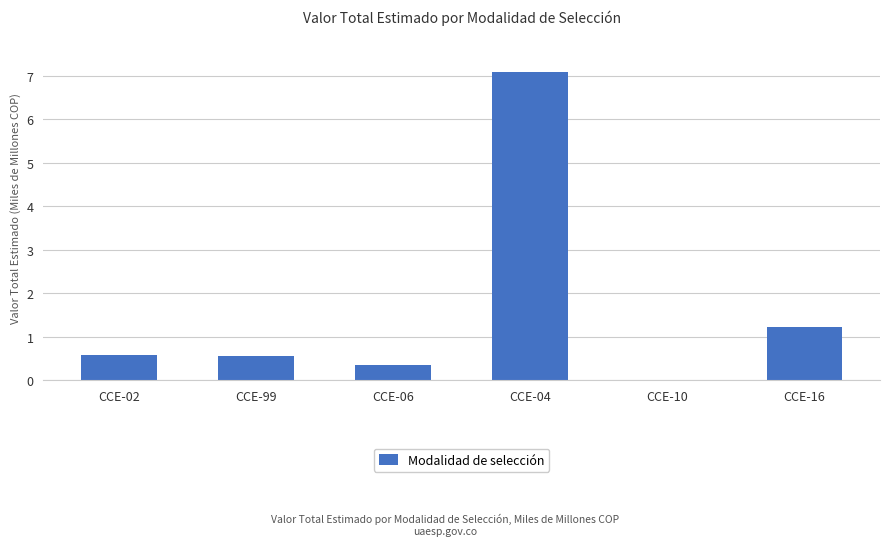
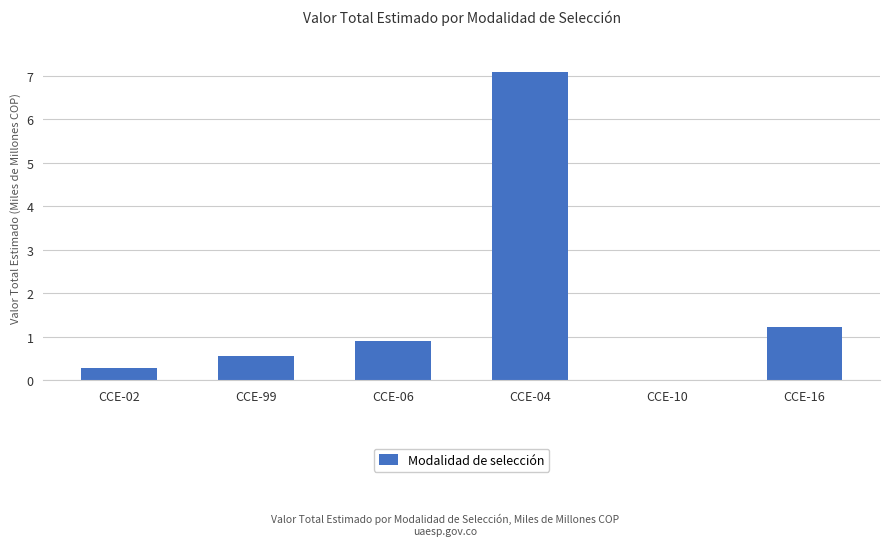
CCE-02: 0.6 -> 0.3
CCE-06: 0.4 -> 0.9
